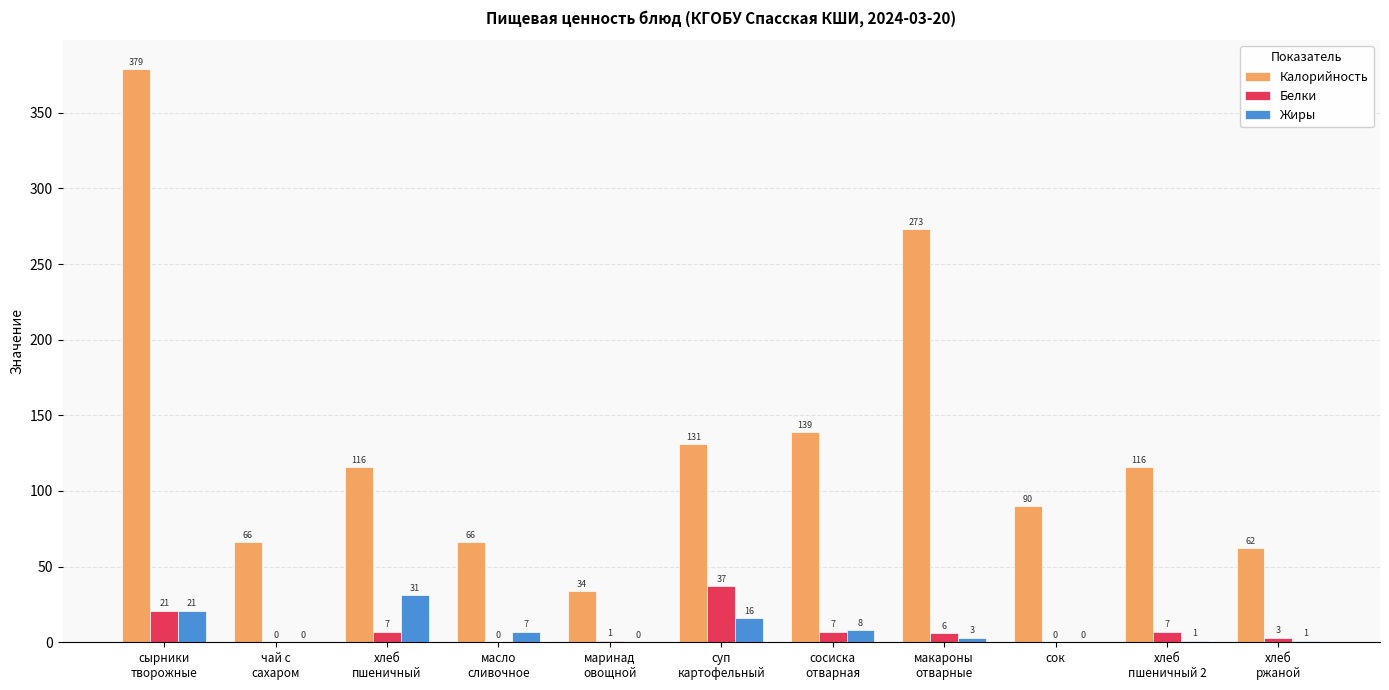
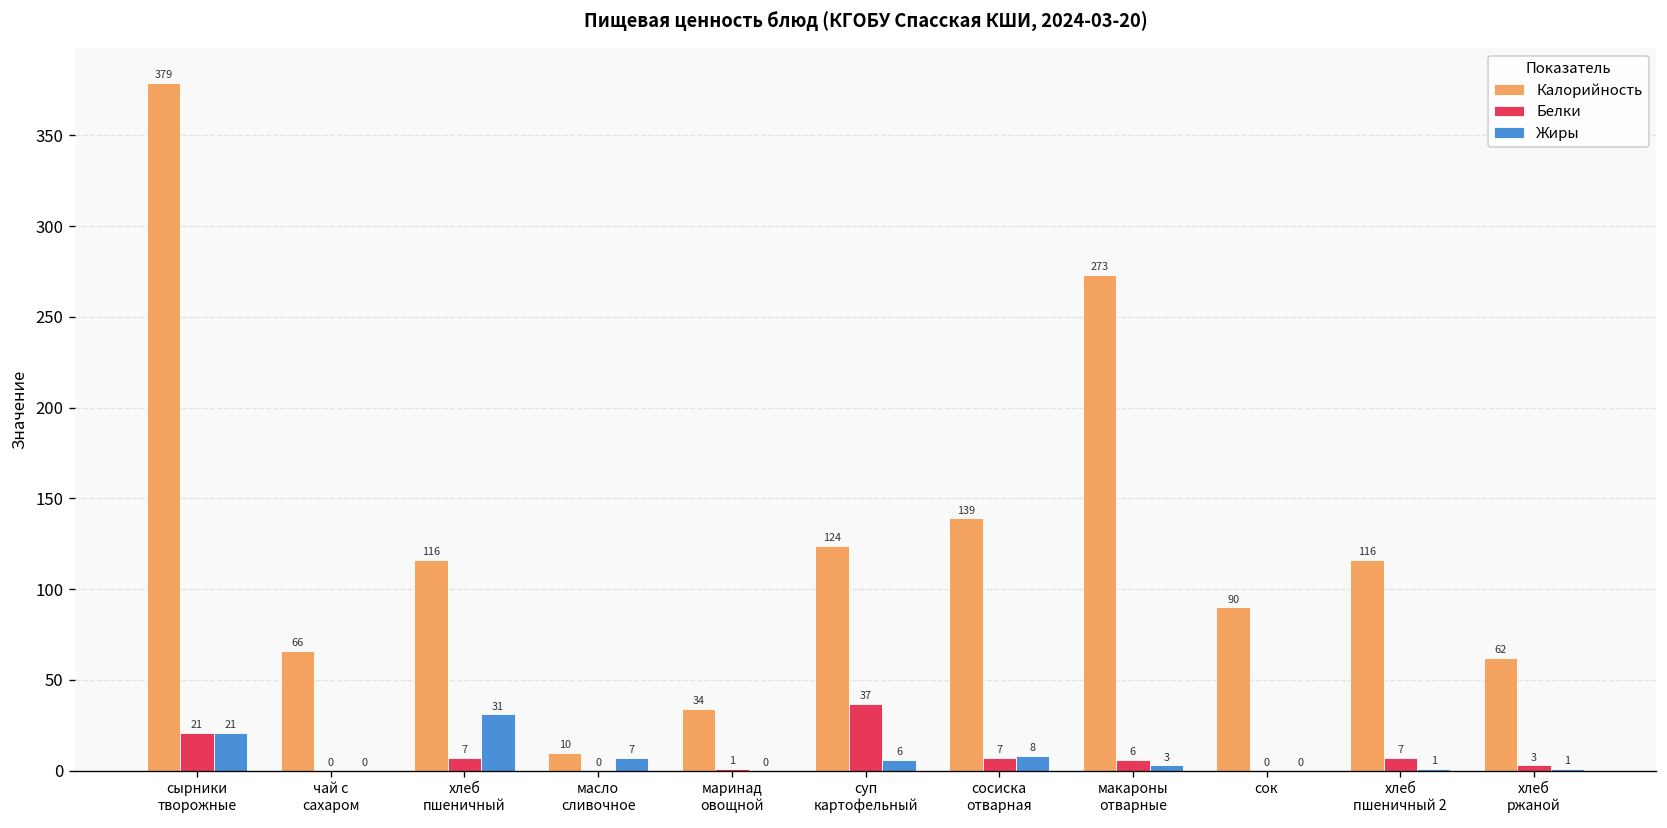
Калорийность, масло сливочное: 66 -> 10
Калорийность, суп картофельный: 131 -> 124
Жиры, суп картофельный: 16 -> 6
